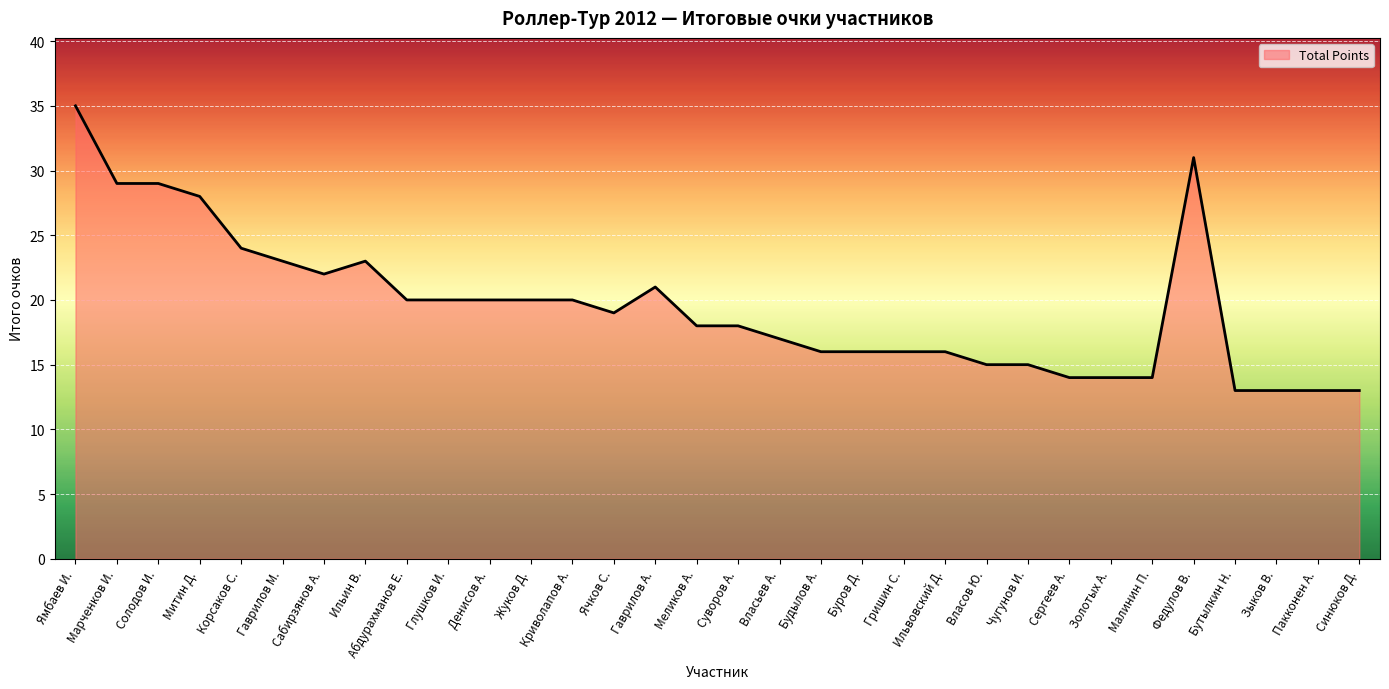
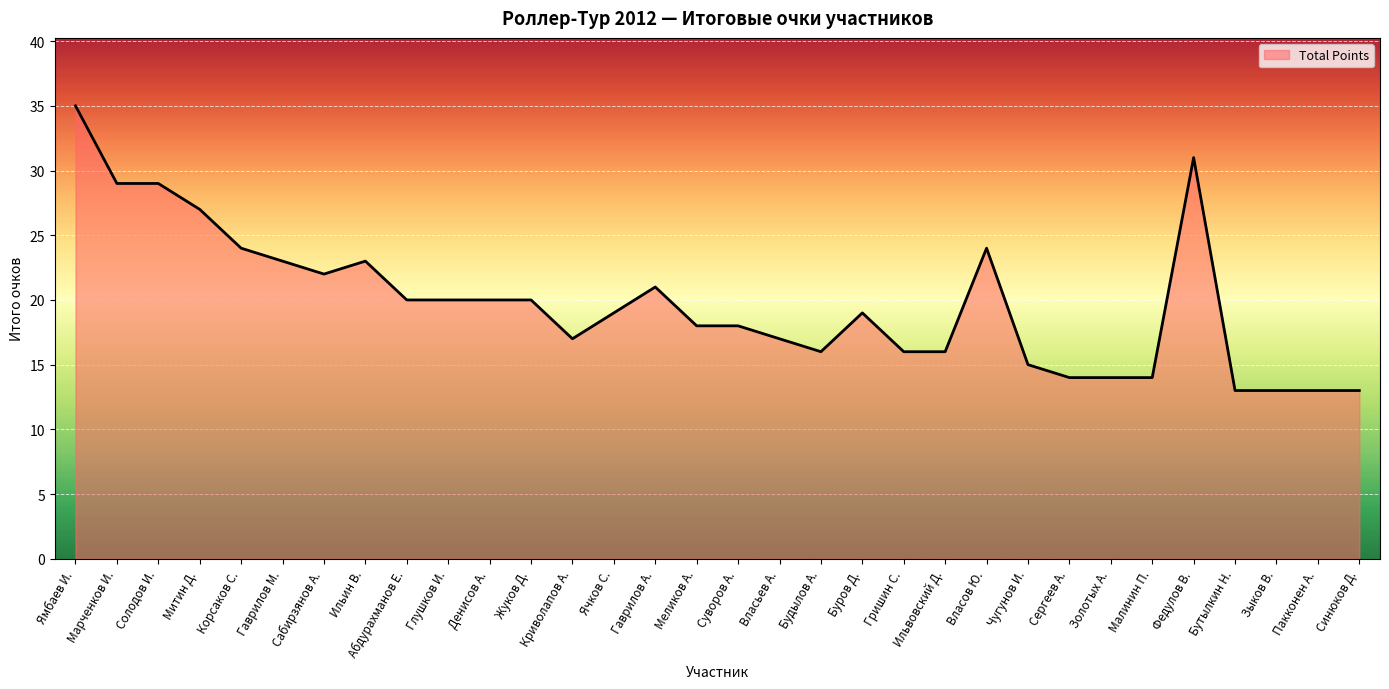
Митин Д.: 28 -> 27
Криволапов А.: 20 -> 17
Буров Д.: 16 -> 19
Власов Ю.: 15 -> 24
